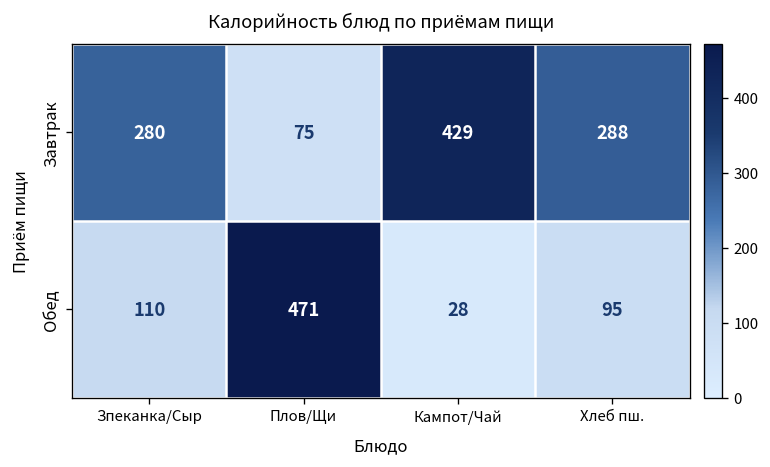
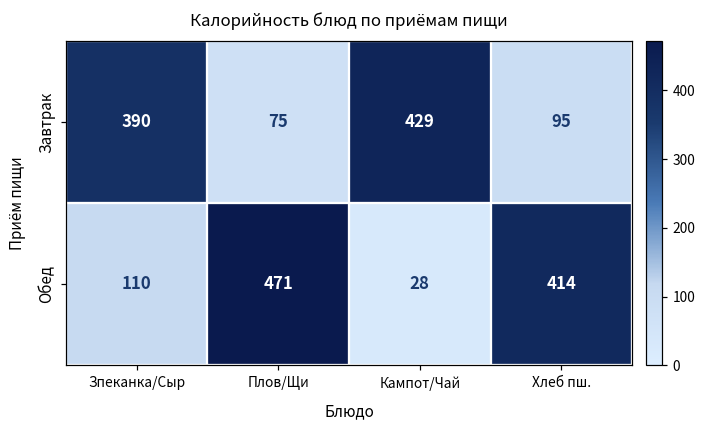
Завтрак, Зпеканка/Сыр: 280 -> 390
Завтрак, Хлеб пш.: 288 -> 95
Обед, Хлеб пш.: 95 -> 414
